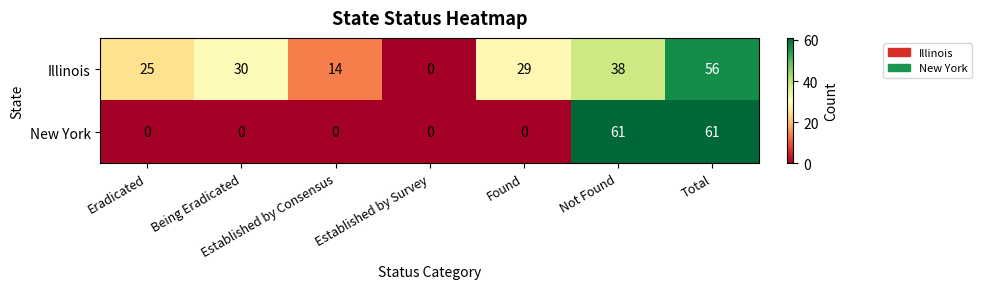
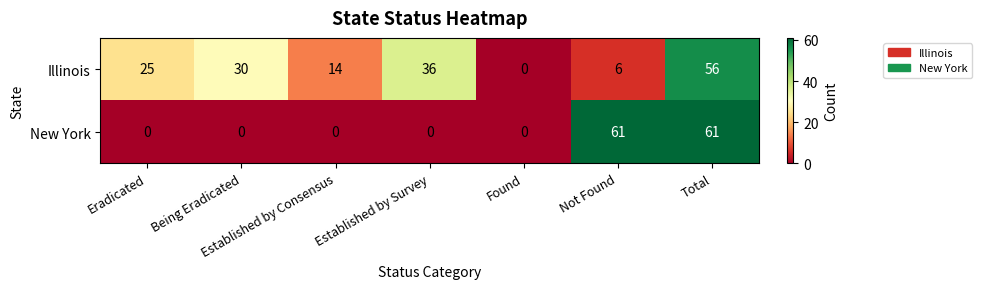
Illinois, Established by Survey: 0 -> 36
Illinois, Found: 29 -> 0
Illinois, Not Found: 38 -> 6
